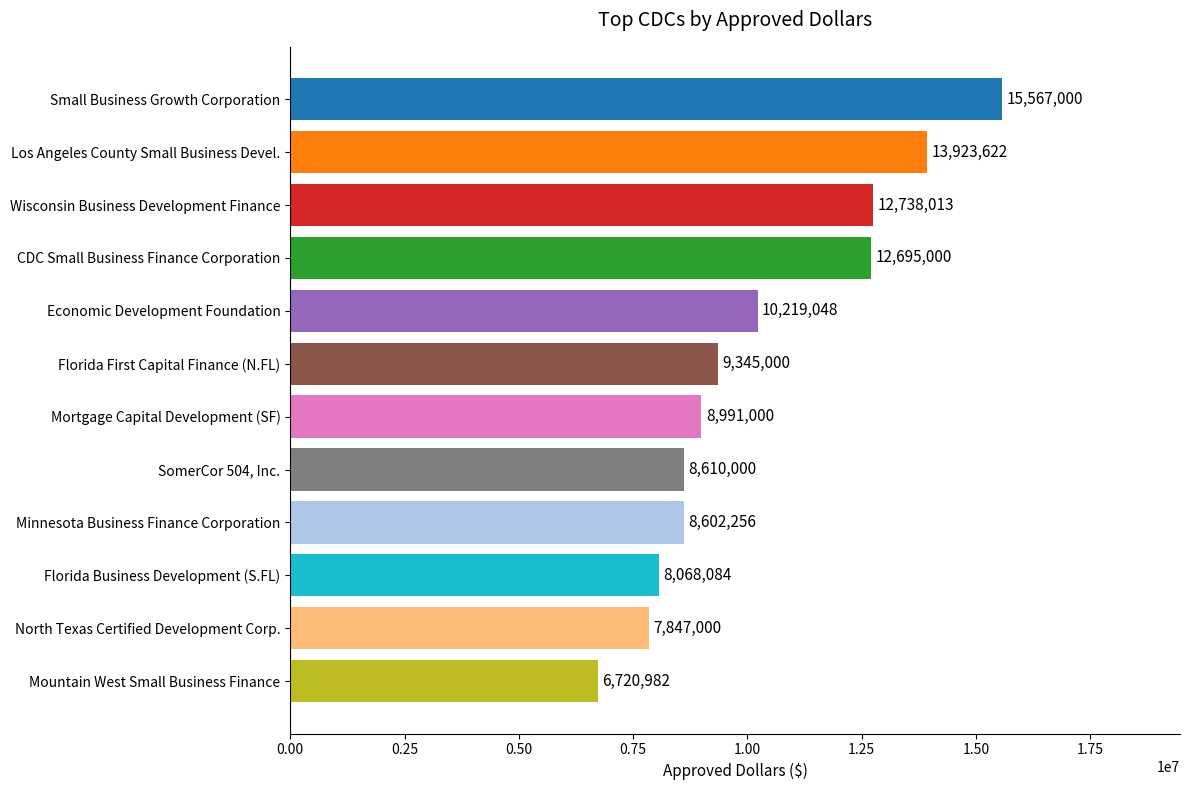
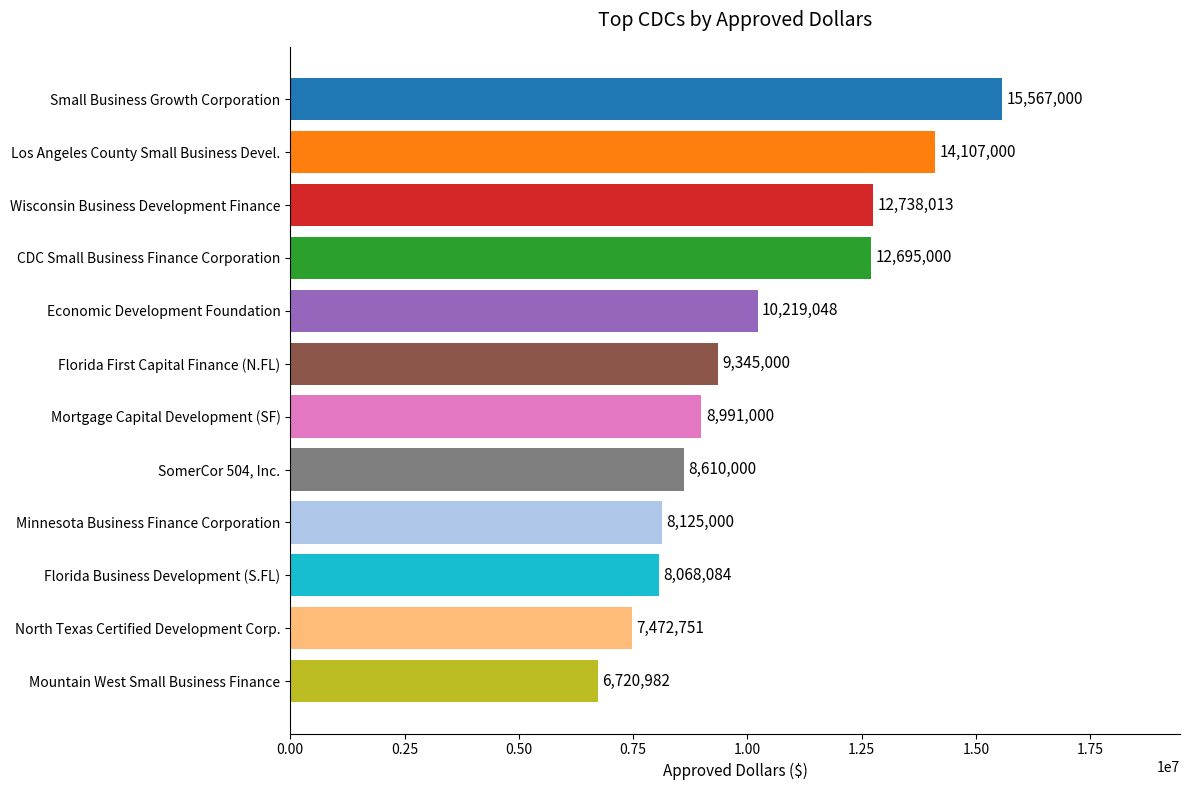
Los Angeles County Small Business Devel.: 13,923,622 -> 14,107,000
Minnesota Business Finance Corporation: 8,602,256 -> 8,125,000
North Texas Certified Development Corp.: 7,847,000 -> 7,472,751
